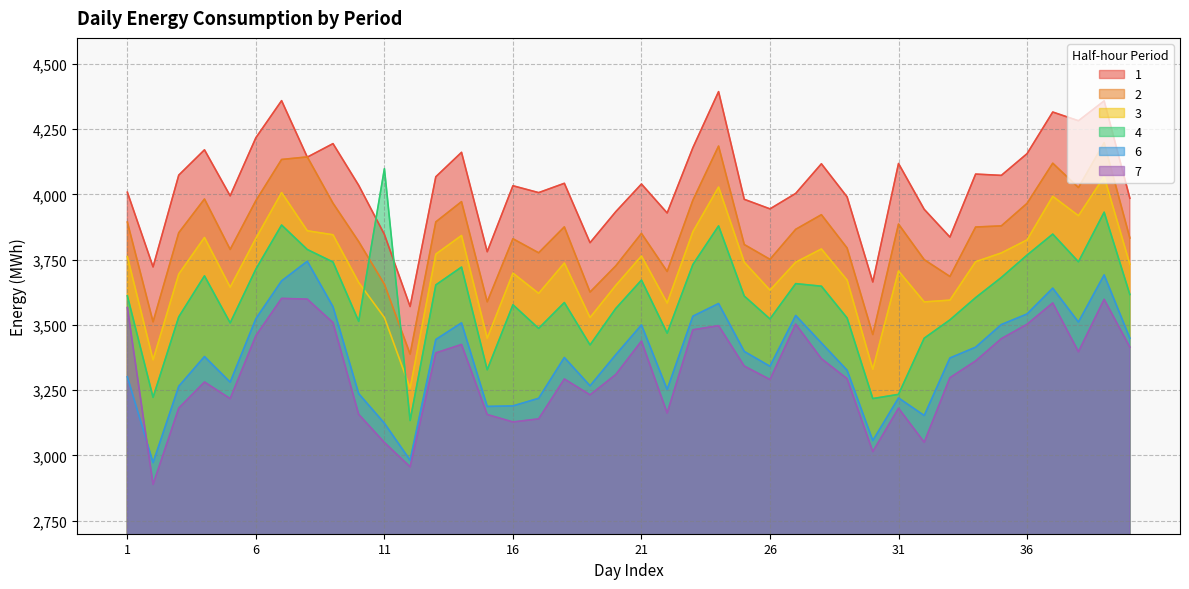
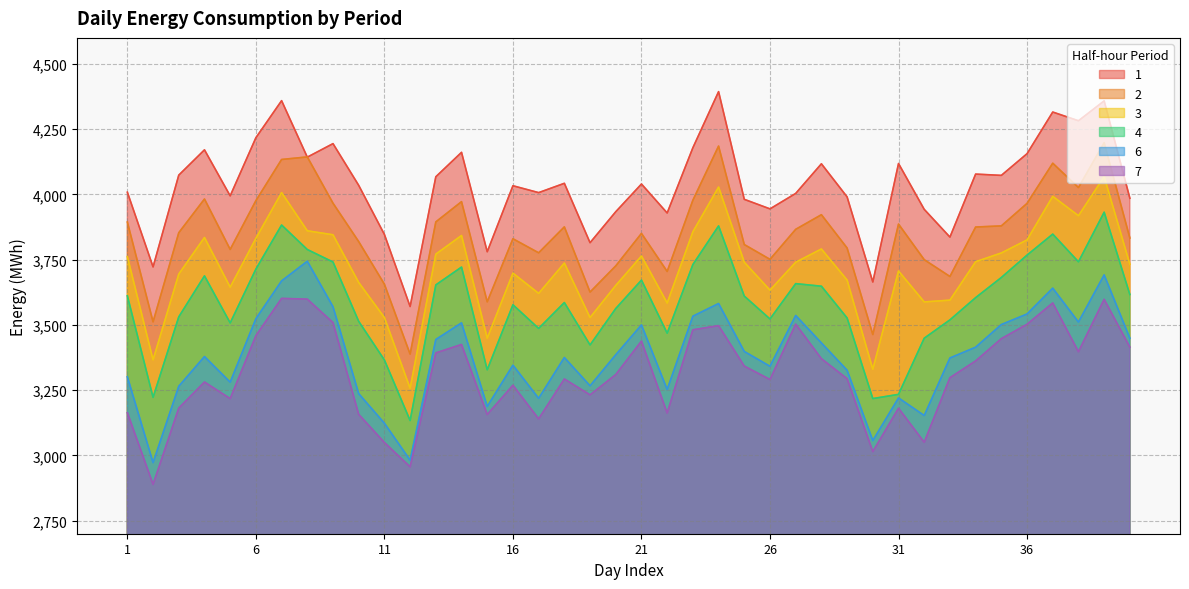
7, 1: 3,570 -> 3,160
4, 11: 4,100 -> 3,370
6, 16: 3,190 -> 3,350
7, 16: 3,130 -> 3,270
